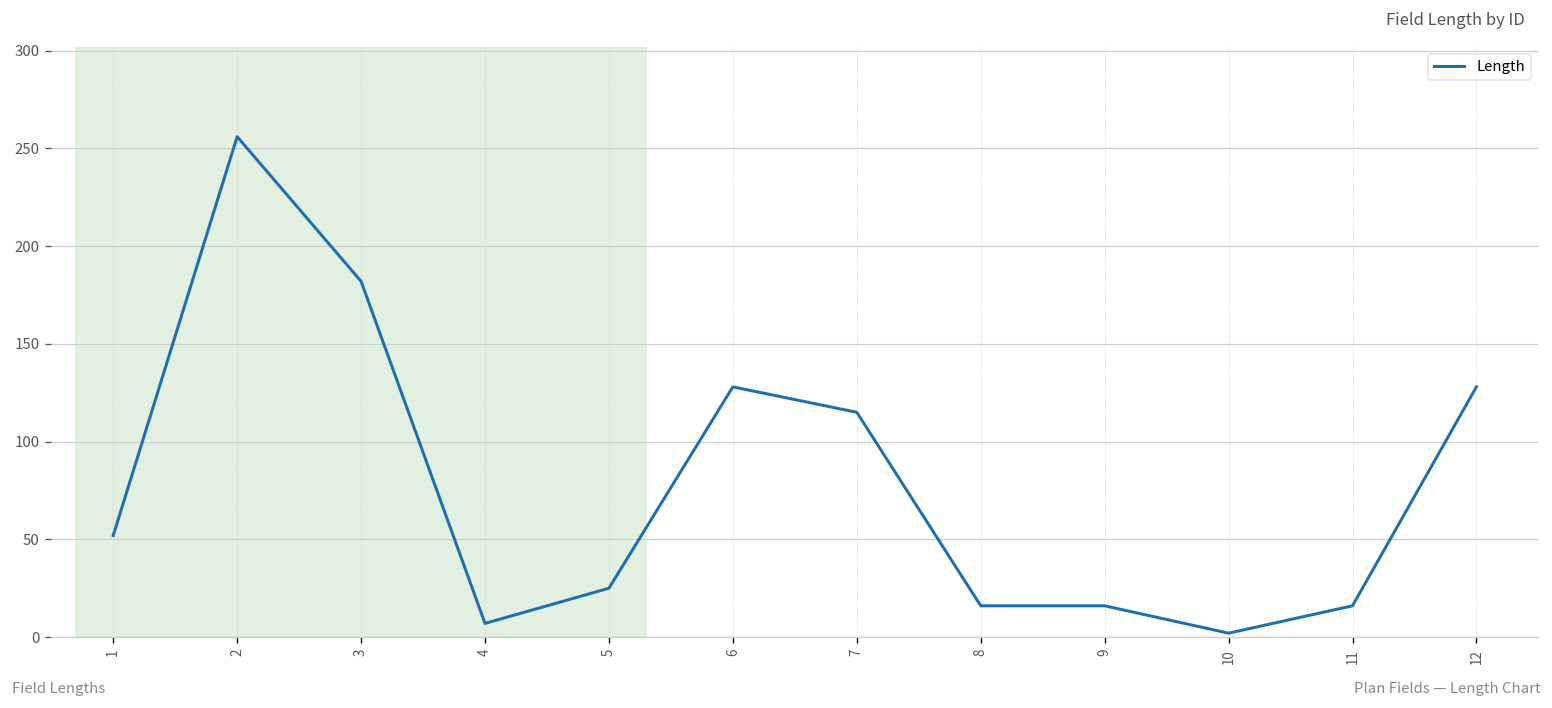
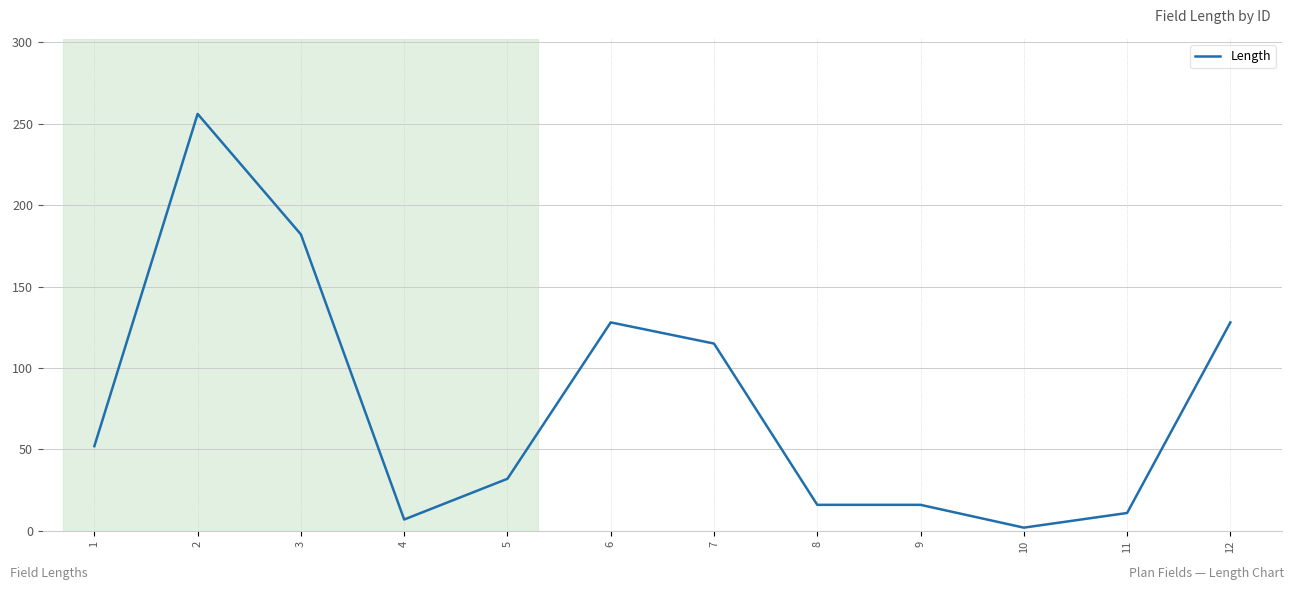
5: 25 -> 32
11: 16 -> 11
